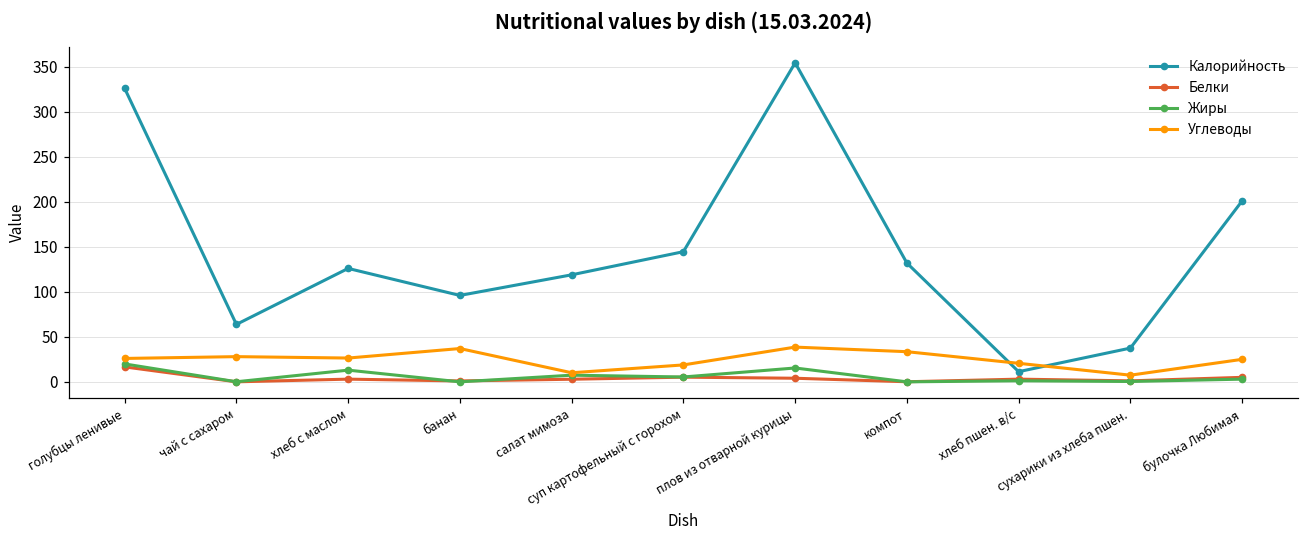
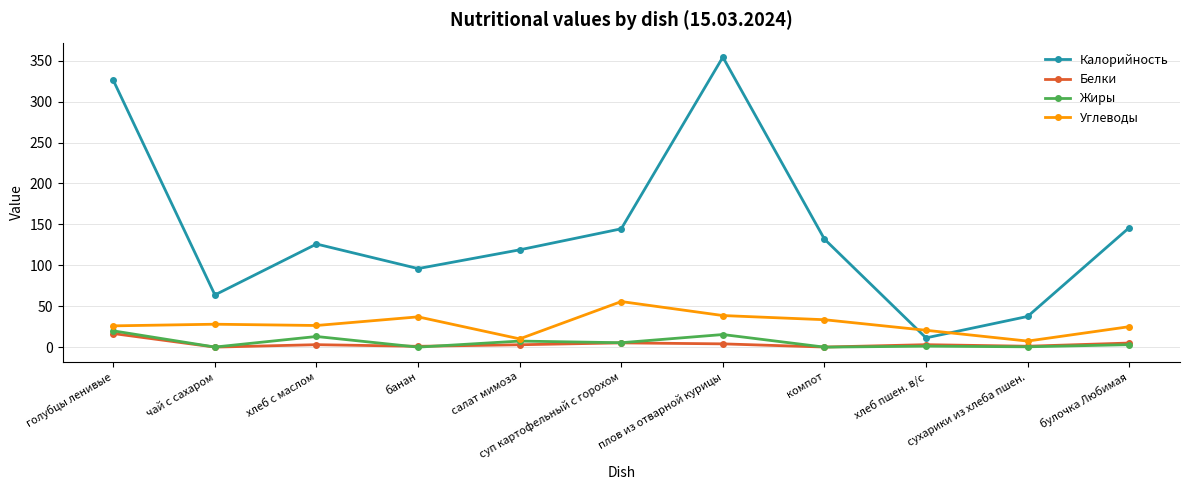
Углеводы, суп картофельный с горохом: 20 -> 60
Калорийность, булочка Любимая: 200 -> 150
